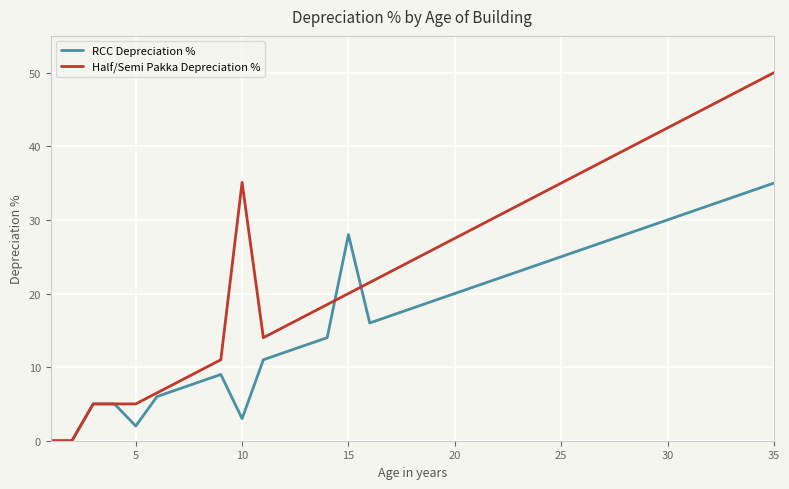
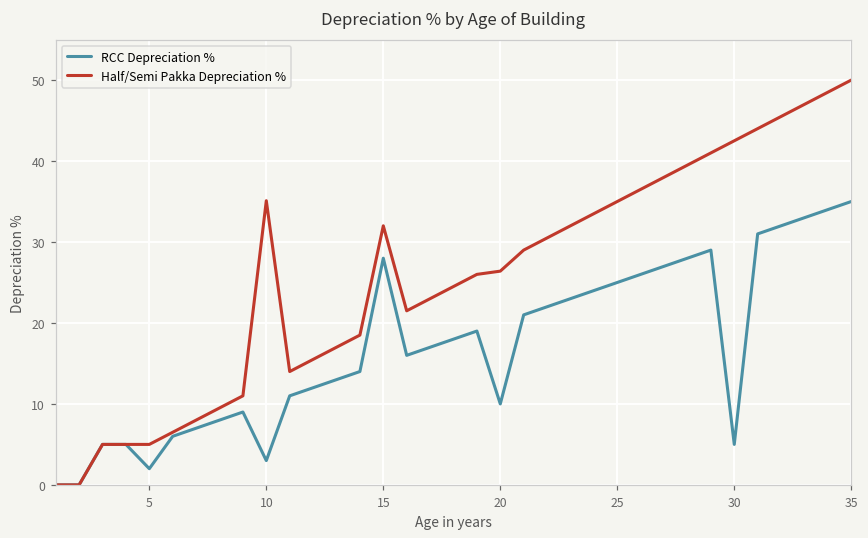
Half/Semi Pakka Depreciation %, 15: 20 -> 32
RCC Depreciation %, 20: 20 -> 10
Half/Semi Pakka Depreciation %, 20: 28 -> 26
RCC Depreciation %, 30: 30 -> 5
